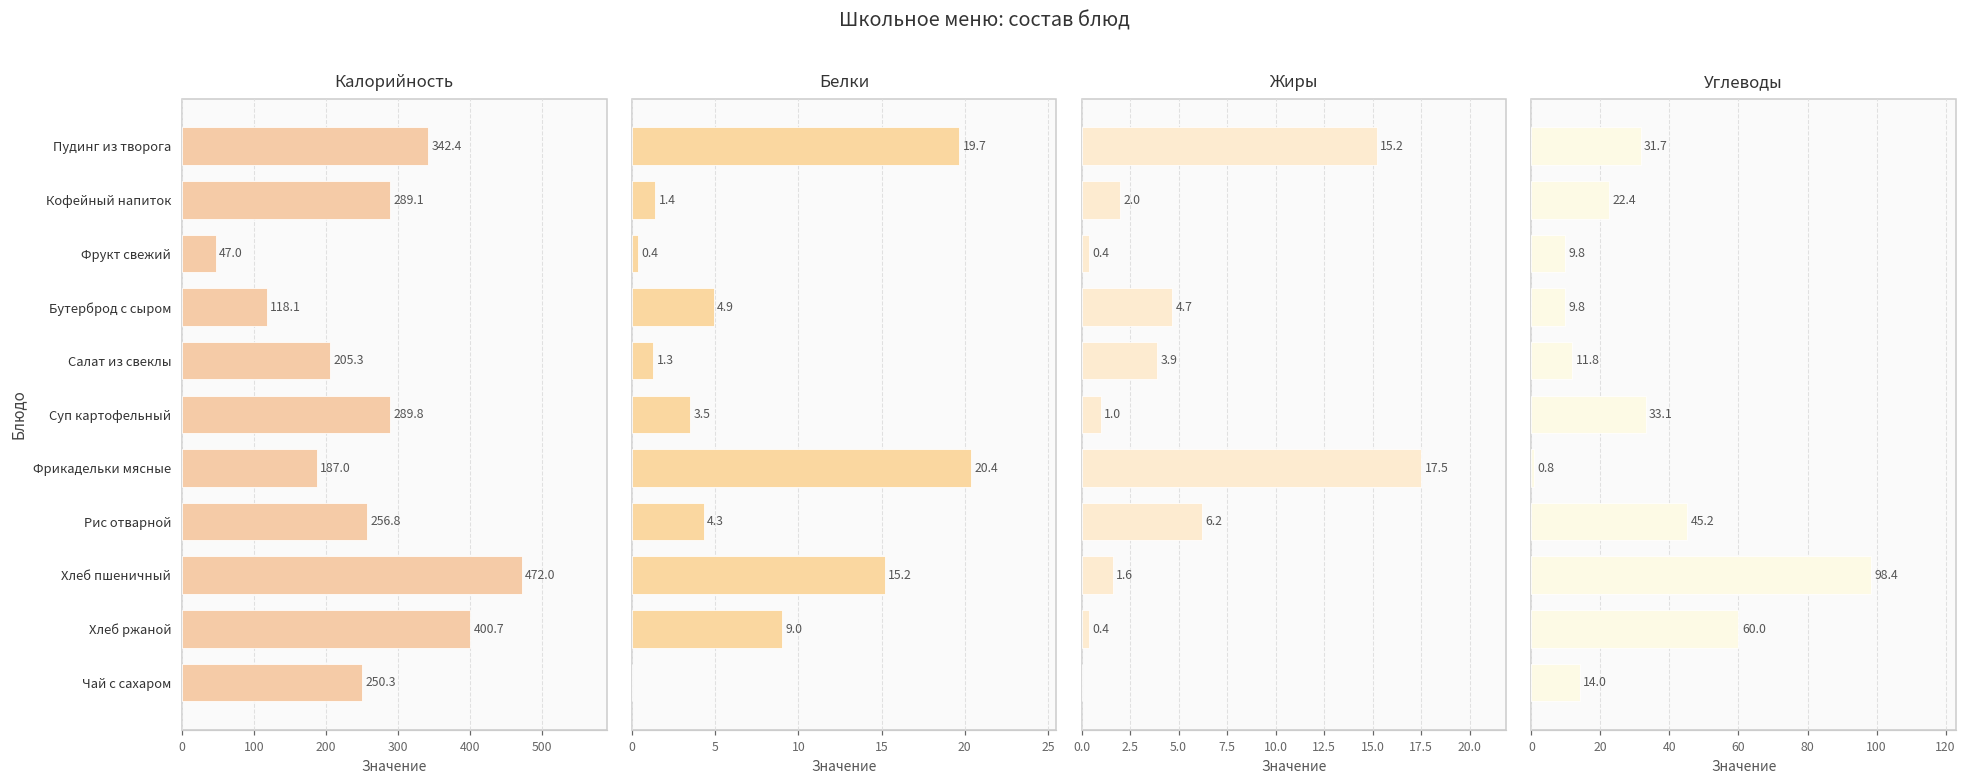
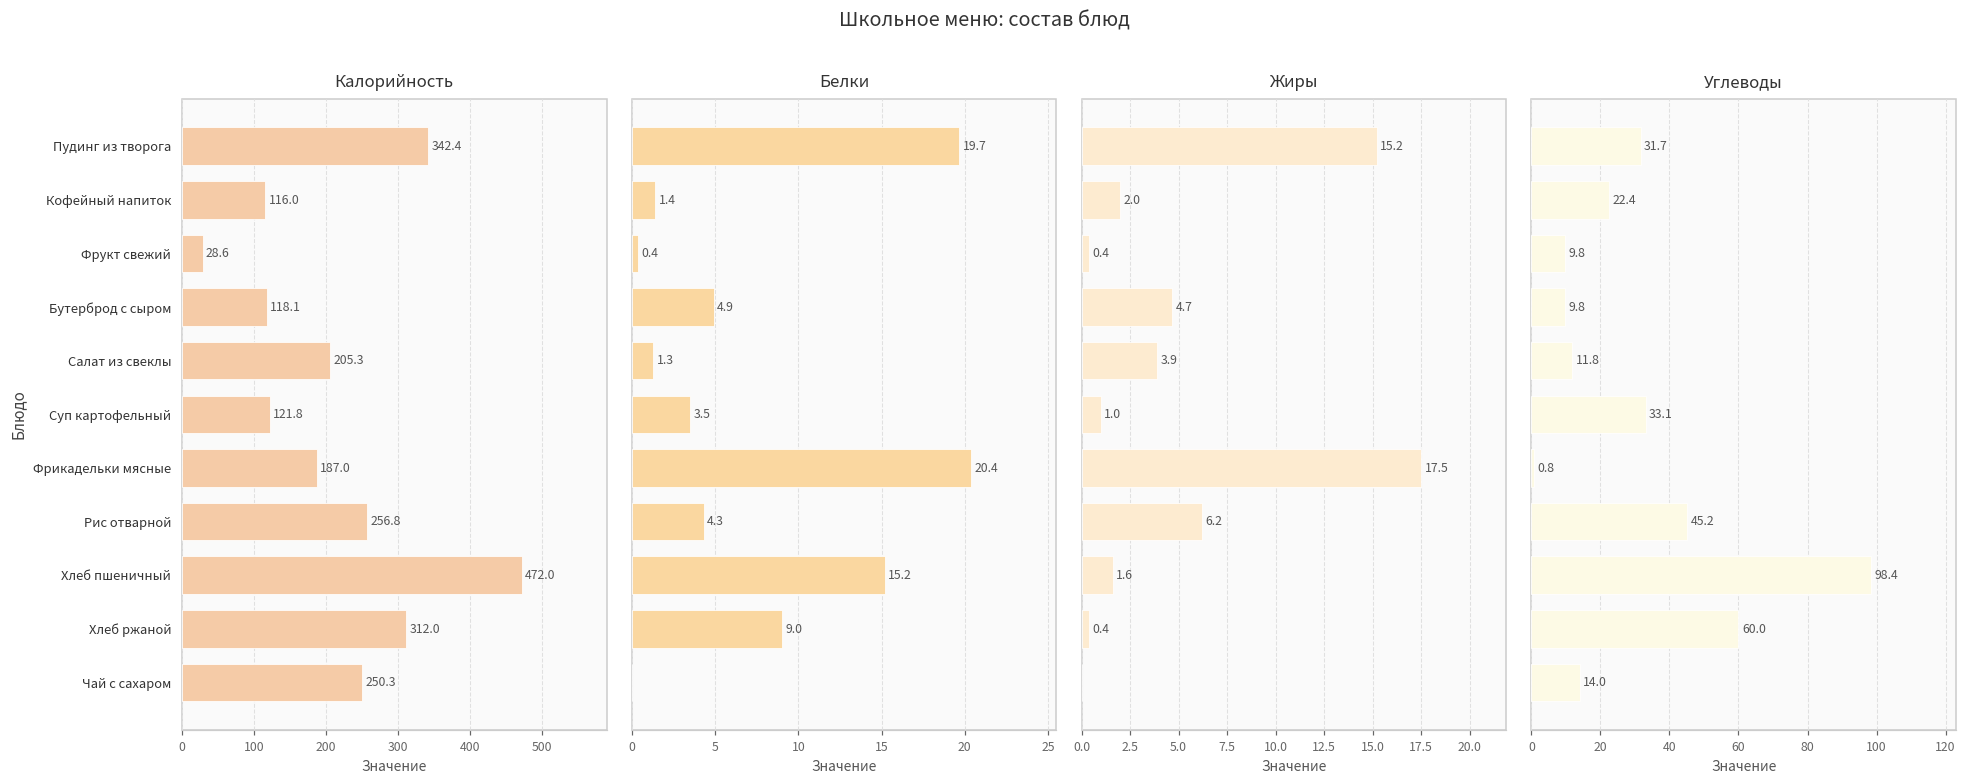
Калорийность, Кофейный напиток: 289.1 -> 116.0
Калорийность, Фрукт свежий: 47.0 -> 28.6
Калорийность, Суп картофельный: 289.8 -> 121.8
Калорийность, Хлеб ржаной: 400.7 -> 312.0
